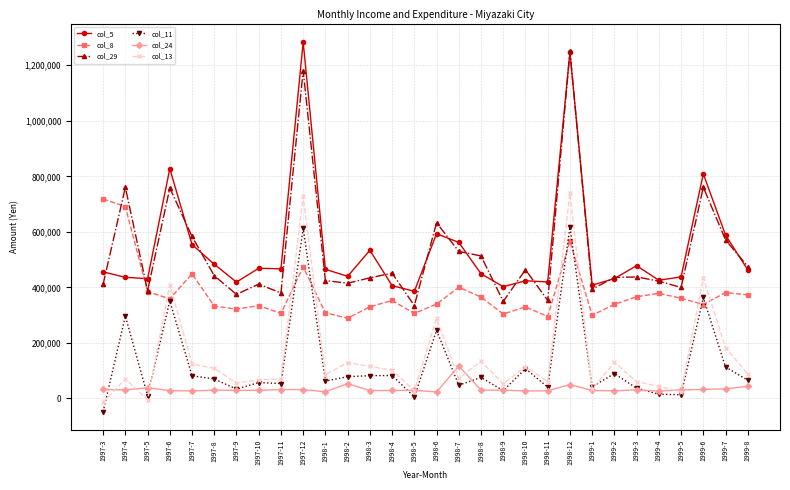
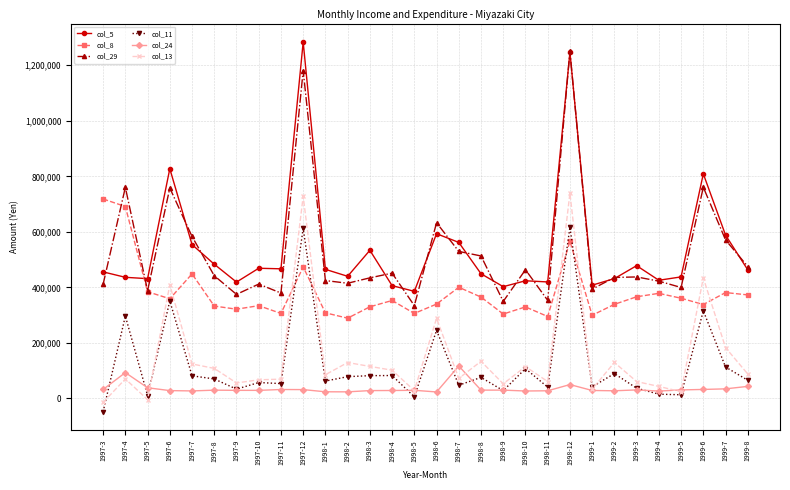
col_24, 1997-4: 30,000 -> 90,000
col_24, 1998-2: 50,000 -> 20,000
col_11, 1999-6: 360,000 -> 320,000
